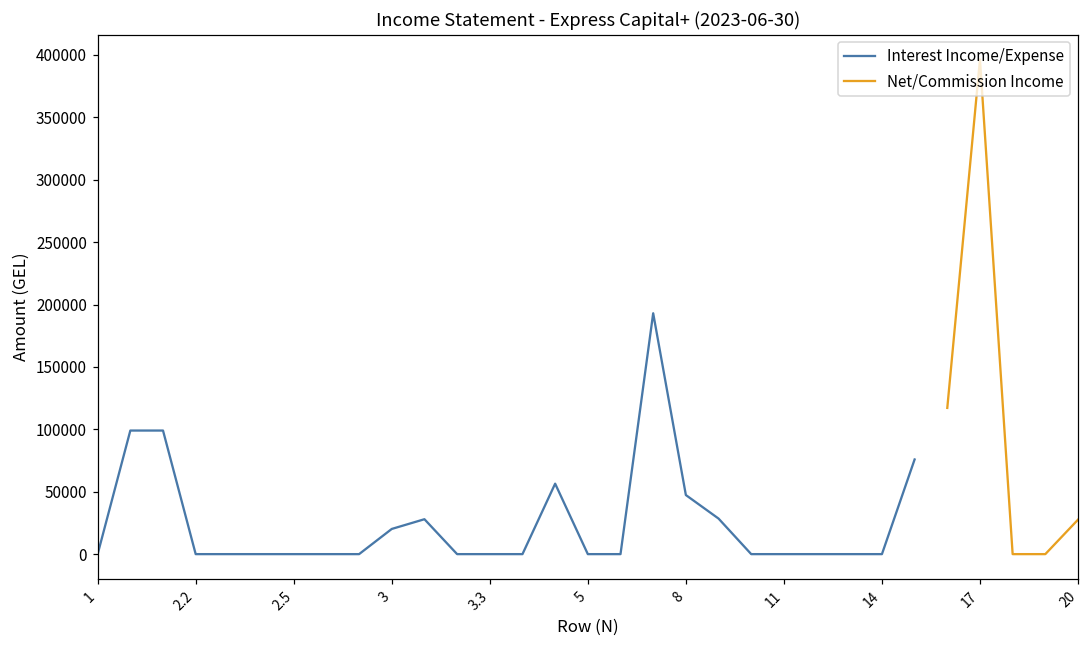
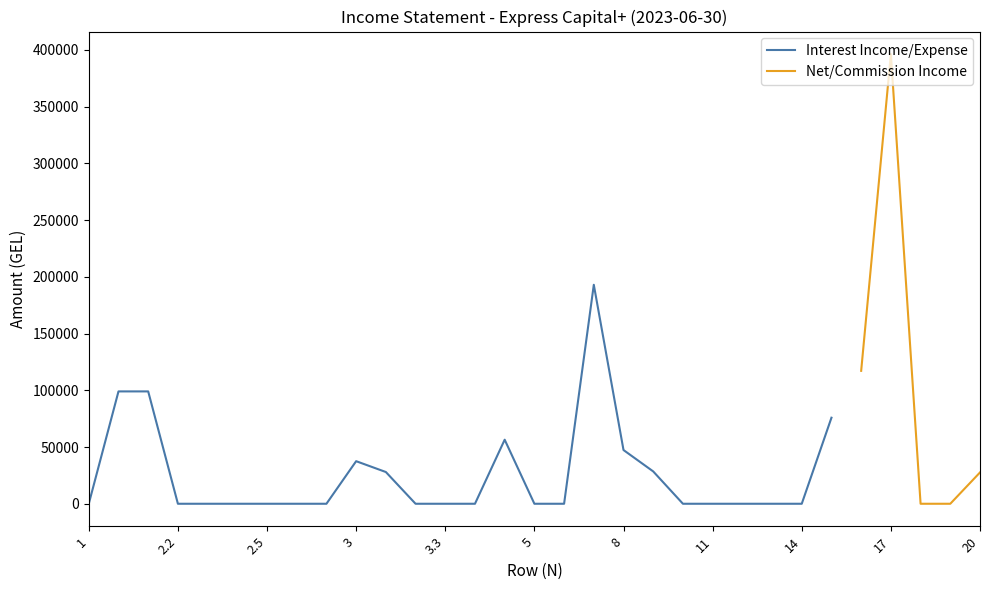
Interest Income/Expense, 3: 20000 -> 38000
